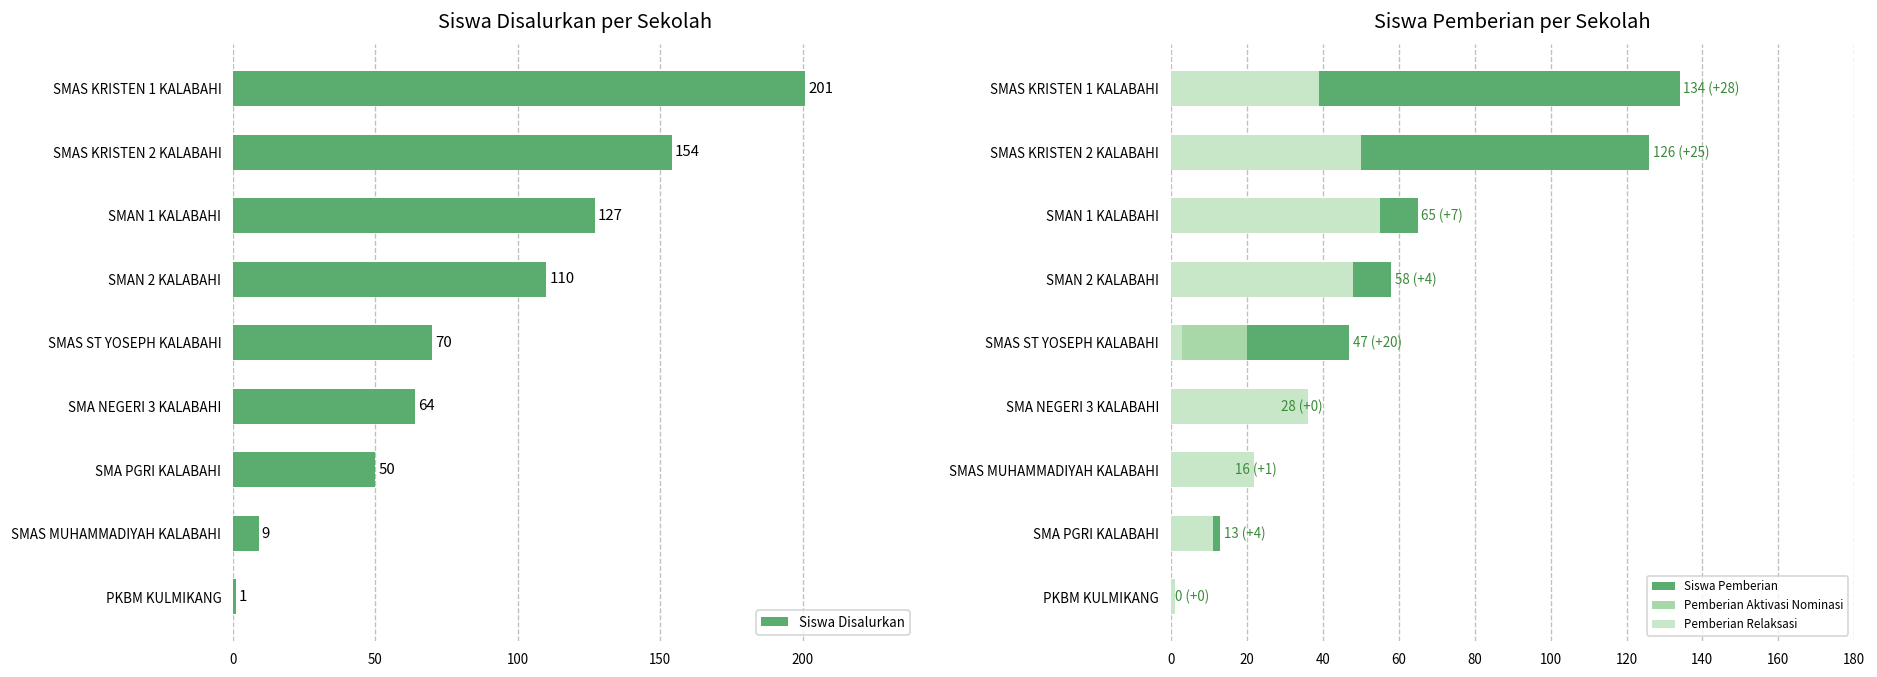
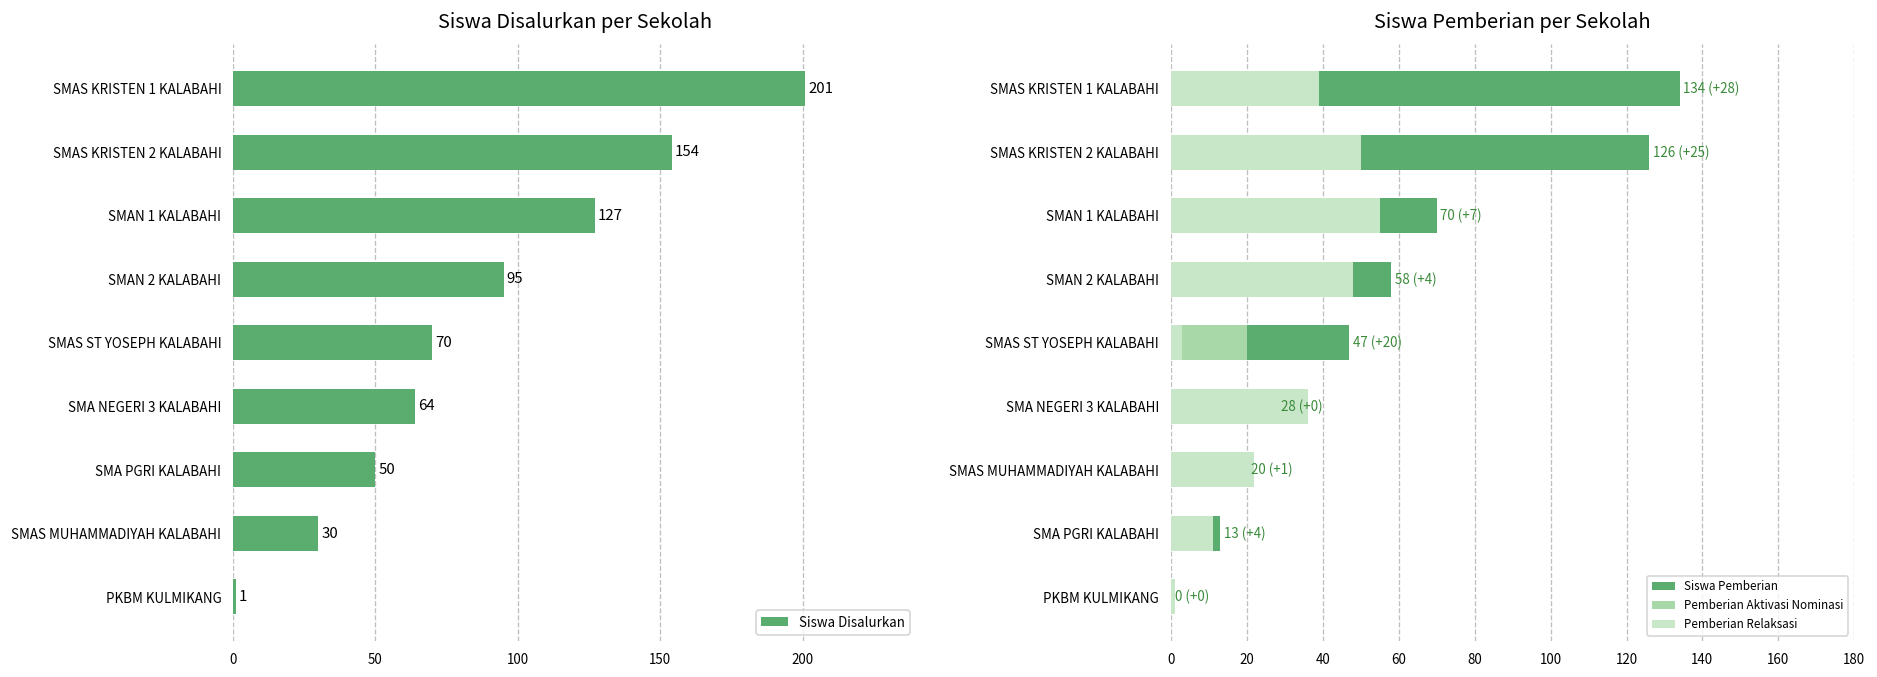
Siswa Disalurkan per Sekolah, SMAN 2 KALABAHI: 110 -> 95
Siswa Disalurkan per Sekolah, SMAS MUHAMMADIYAH KALABAHI: 9 -> 30
Siswa Pemberian per Sekolah, Siswa Pemberian, SMAN 1 KALABAHI: 65 -> 70
Siswa Pemberian per Sekolah, Siswa Pemberian, SMAS MUHAMMADIYAH KALABAHI: 16 -> 20
